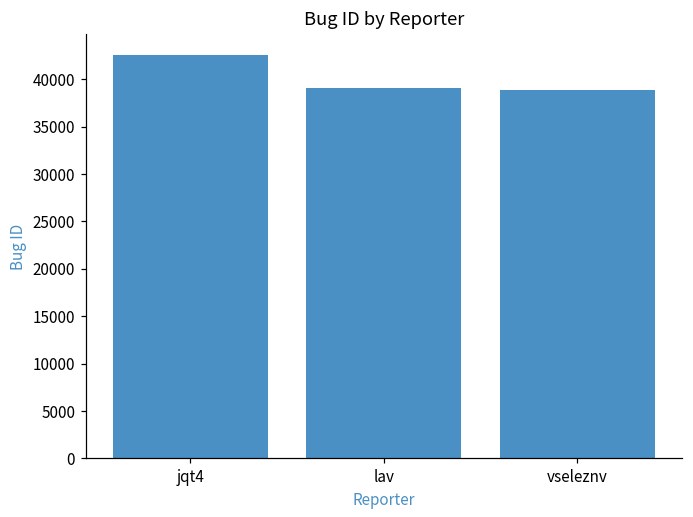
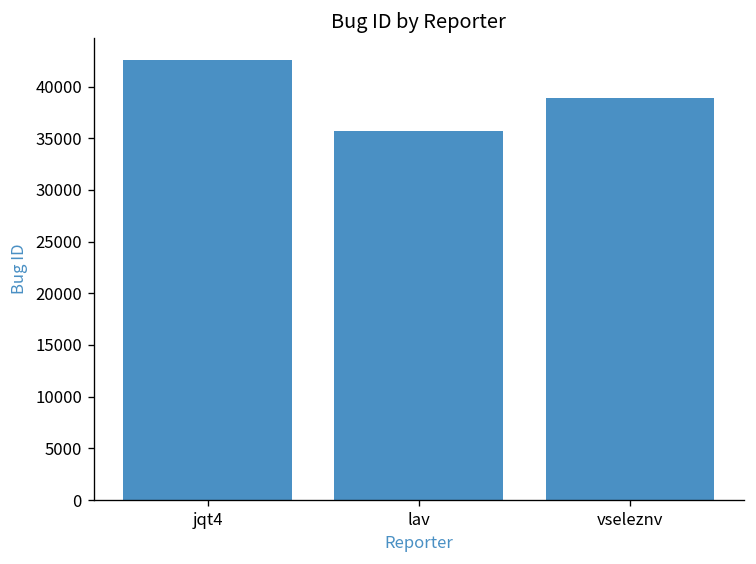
lav: 39000 -> 36000
